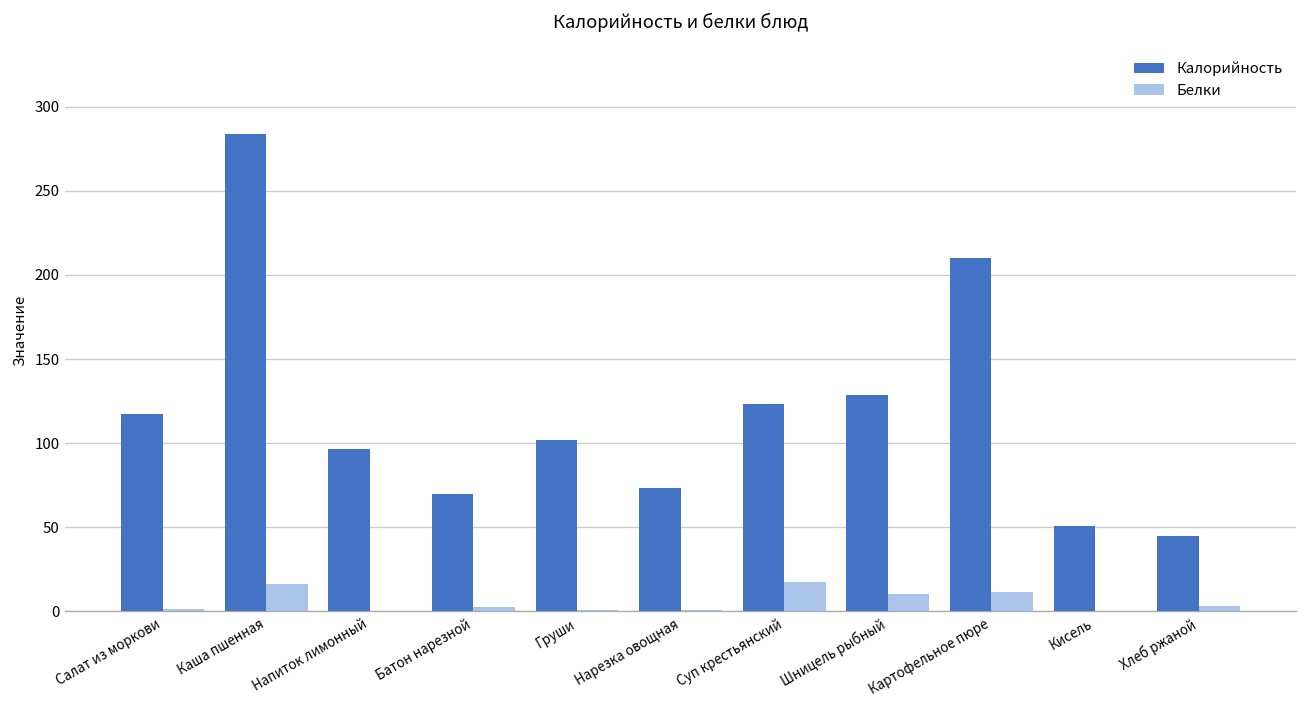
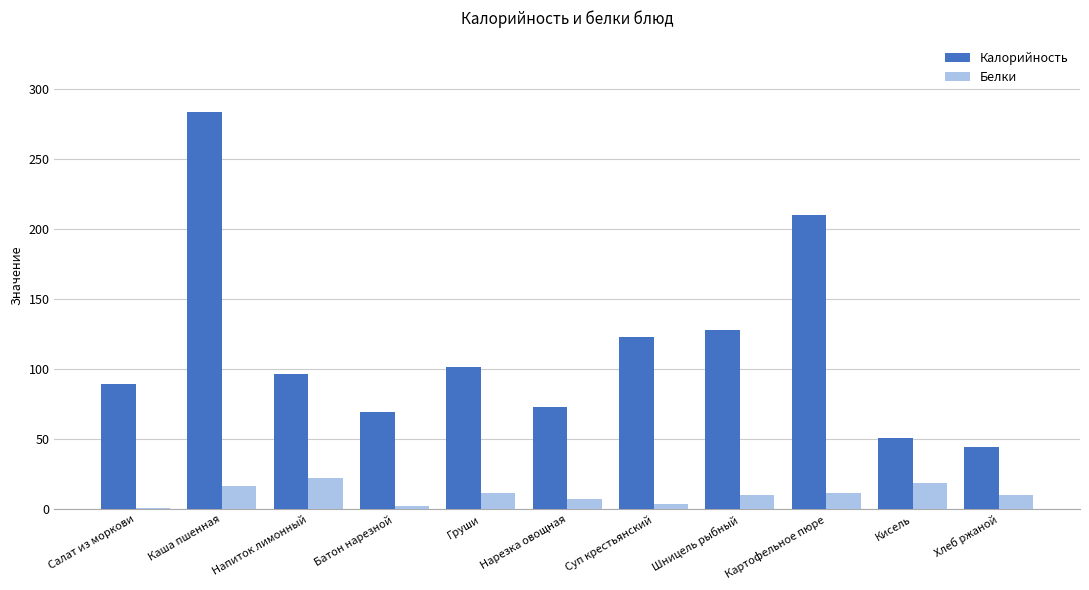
Калорийность, Салат из моркови: 118 -> 90
Белки, Напиток лимонный: 0 -> 23
Белки, Груши: 1 -> 11
Белки, Нарезка овощная: 1 -> 7
Белки, Суп крестьянский: 17 -> 4
Белки, Кисель: 0 -> 19
Белки, Хлеб ржаной: 3 -> 10
